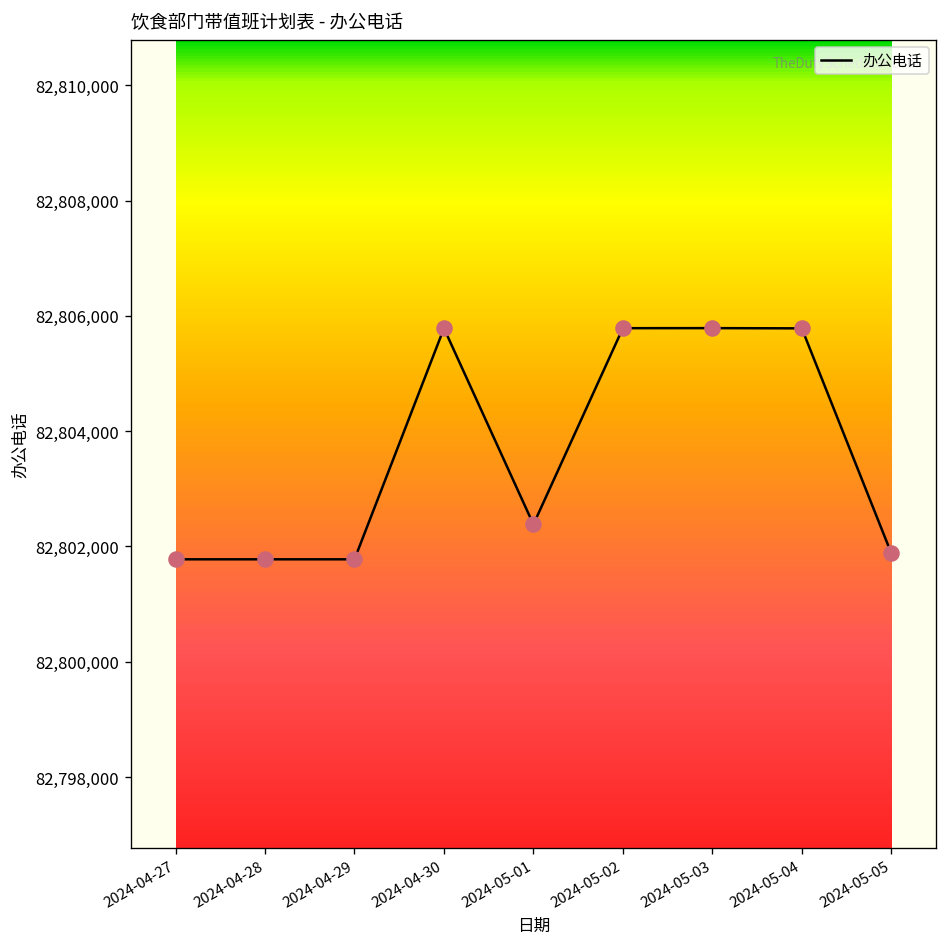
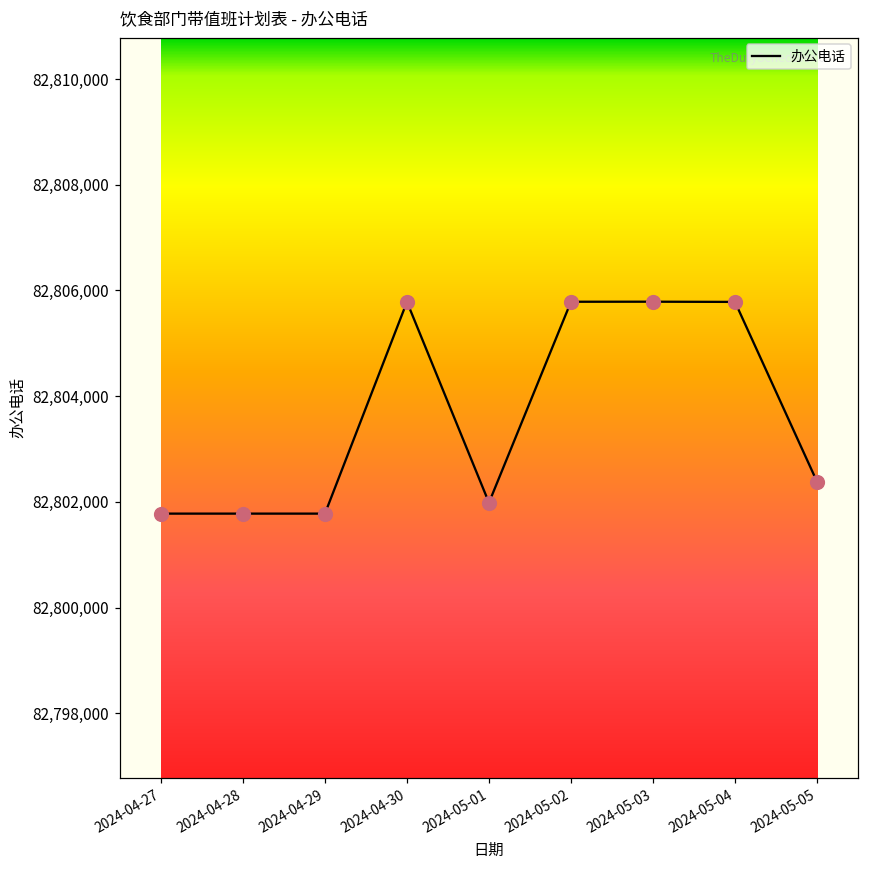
2024-05-01: 82,802,400 -> 82,802,000
2024-05-05: 82,801,900 -> 82,802,400
